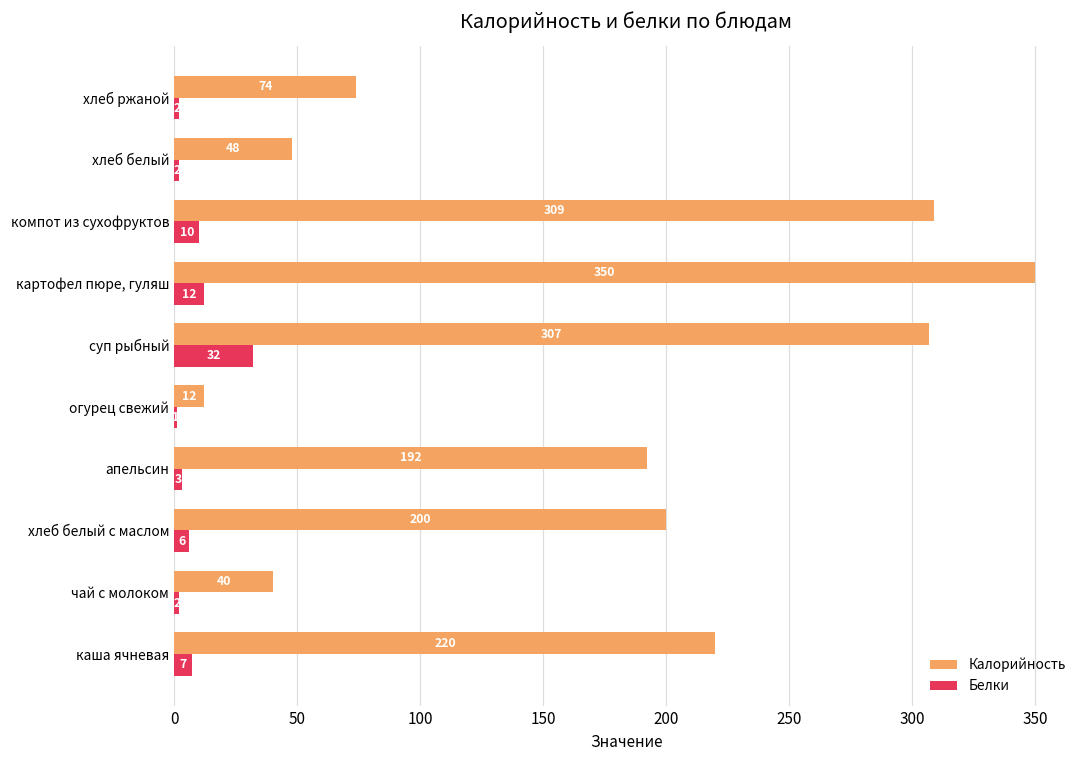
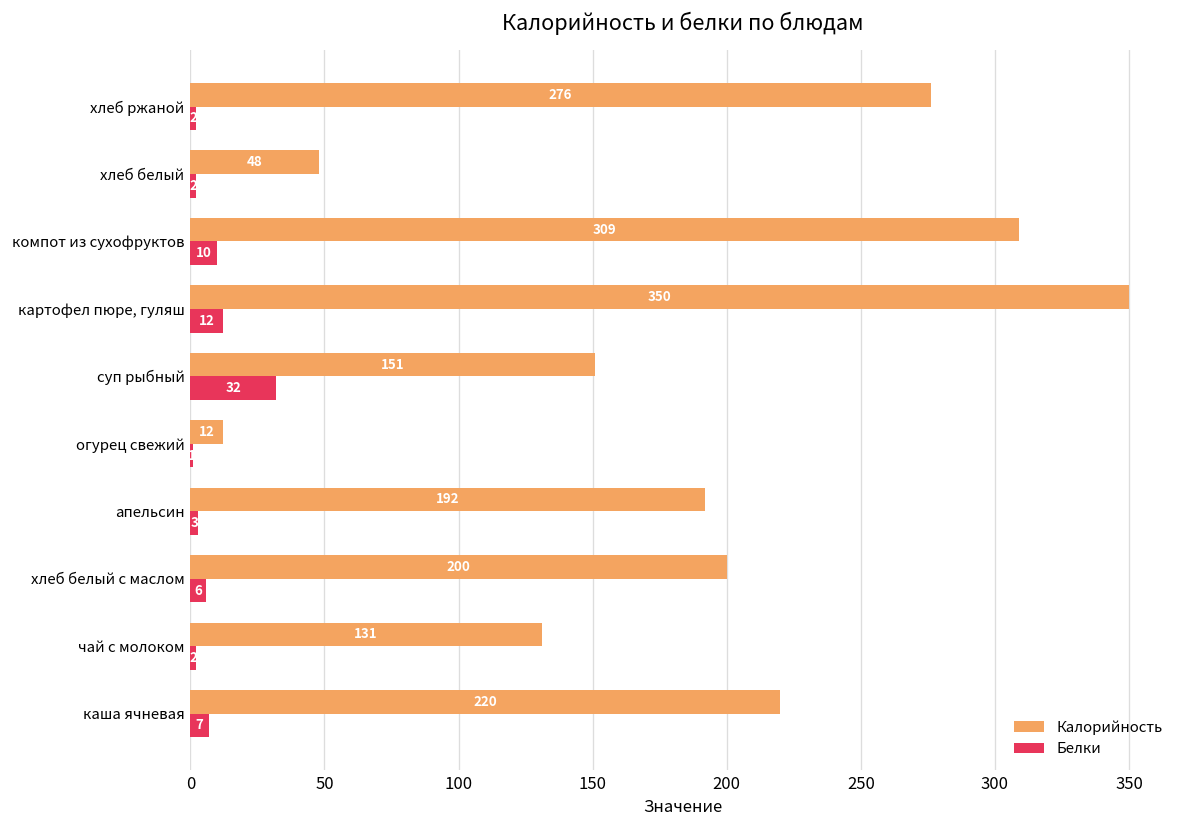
Калорийность, хлеб ржаной: 74 -> 276
Калорийность, суп рыбный: 307 -> 151
Калорийность, чай с молоком: 40 -> 131
